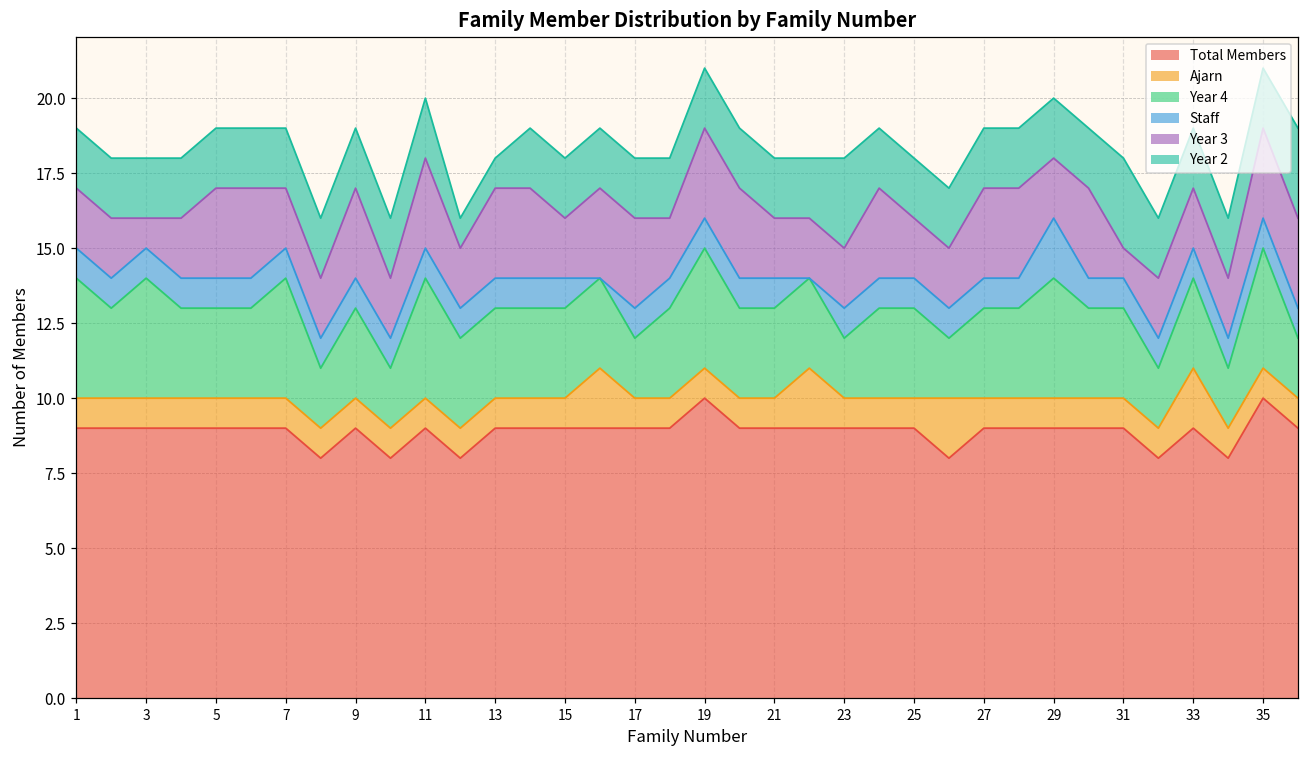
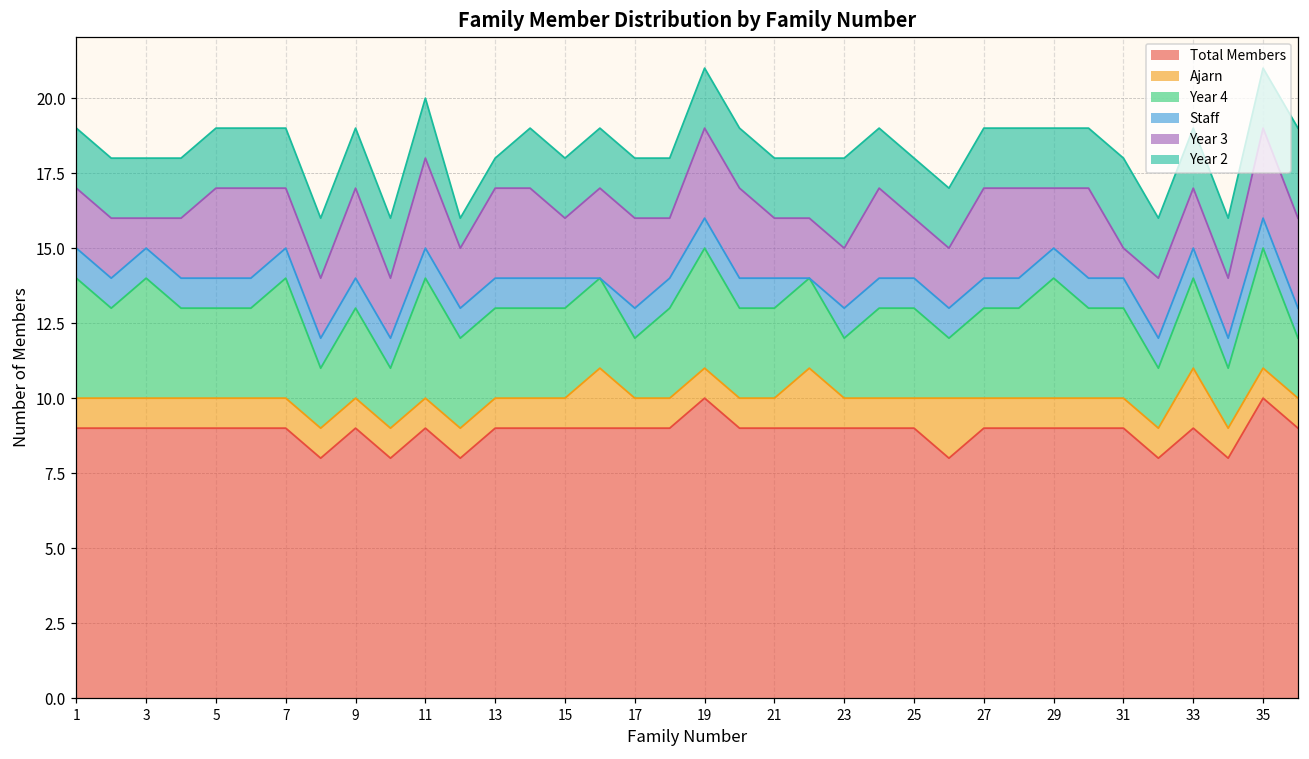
Staff, 29: 2 -> 1
